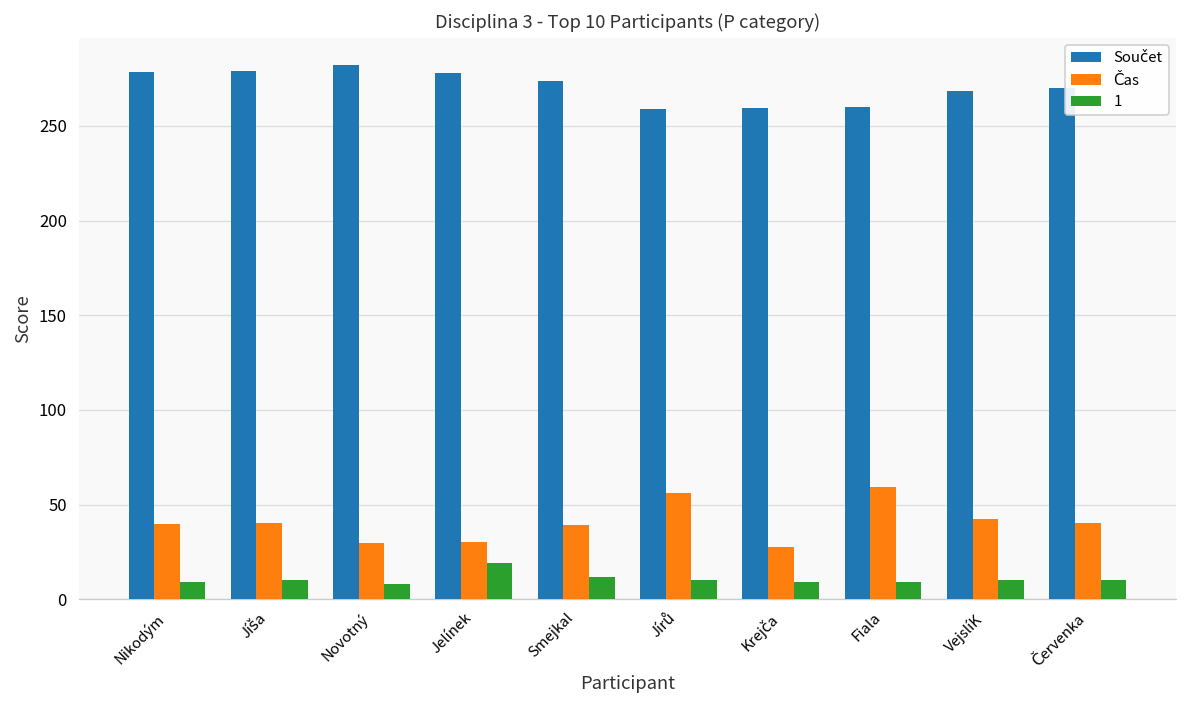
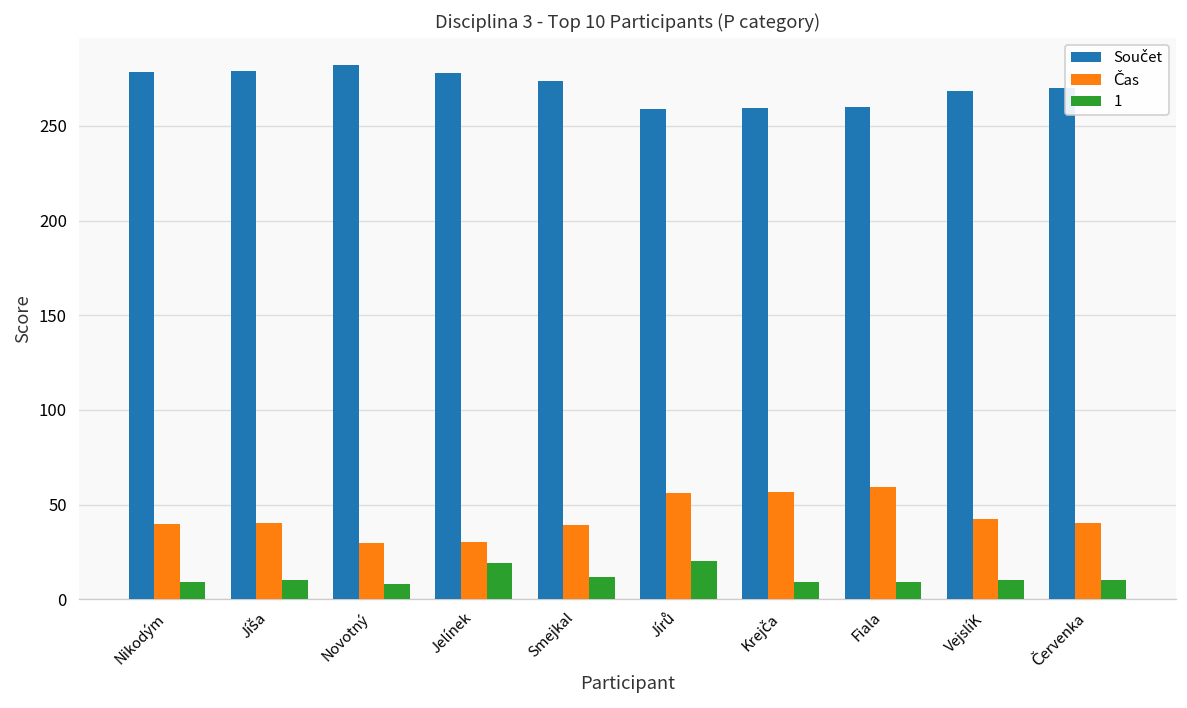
1, Jírů: 10 -> 20
Čas, Krejča: 27 -> 57
